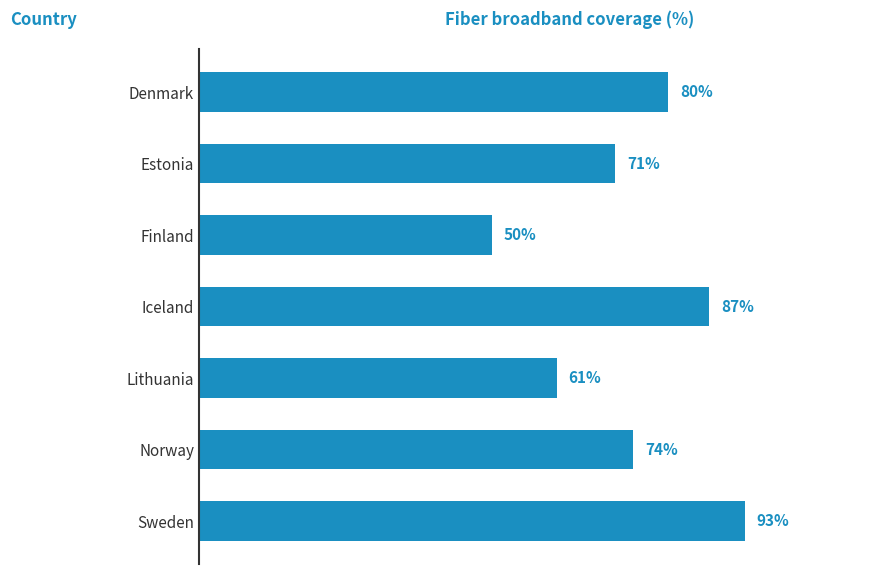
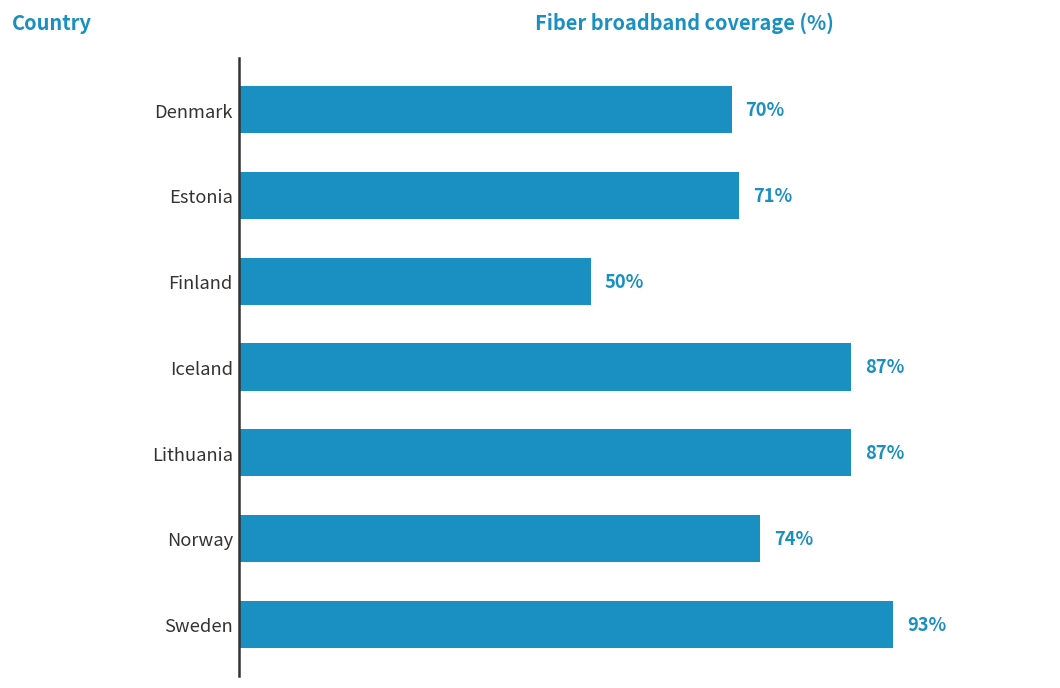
Denmark: 80% -> 70%
Lithuania: 61% -> 87%
